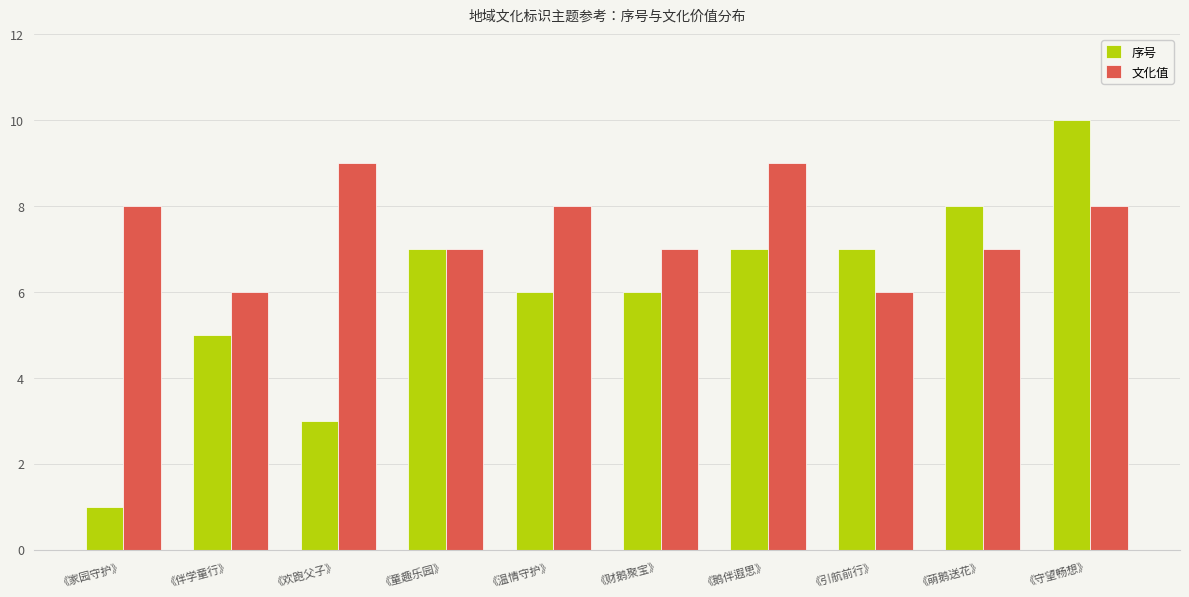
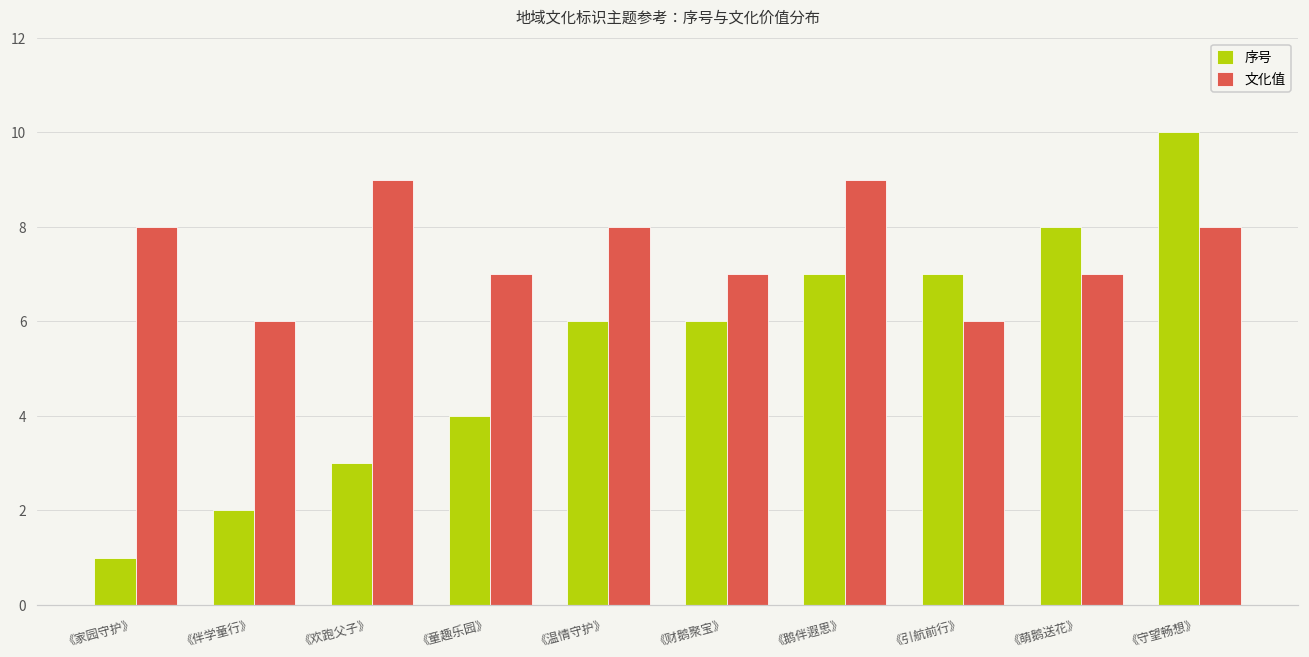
序号, 《伴学童行》: 5 -> 2
序号, 《童趣乐园》: 7 -> 4
